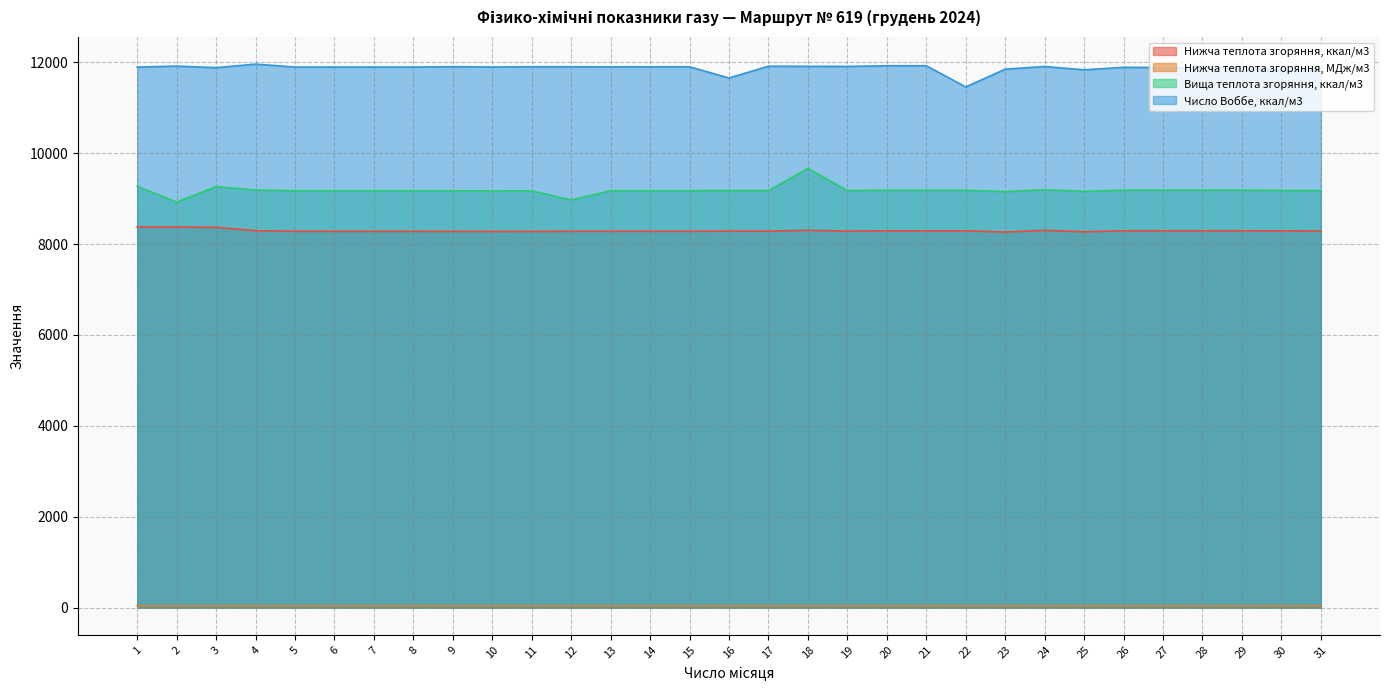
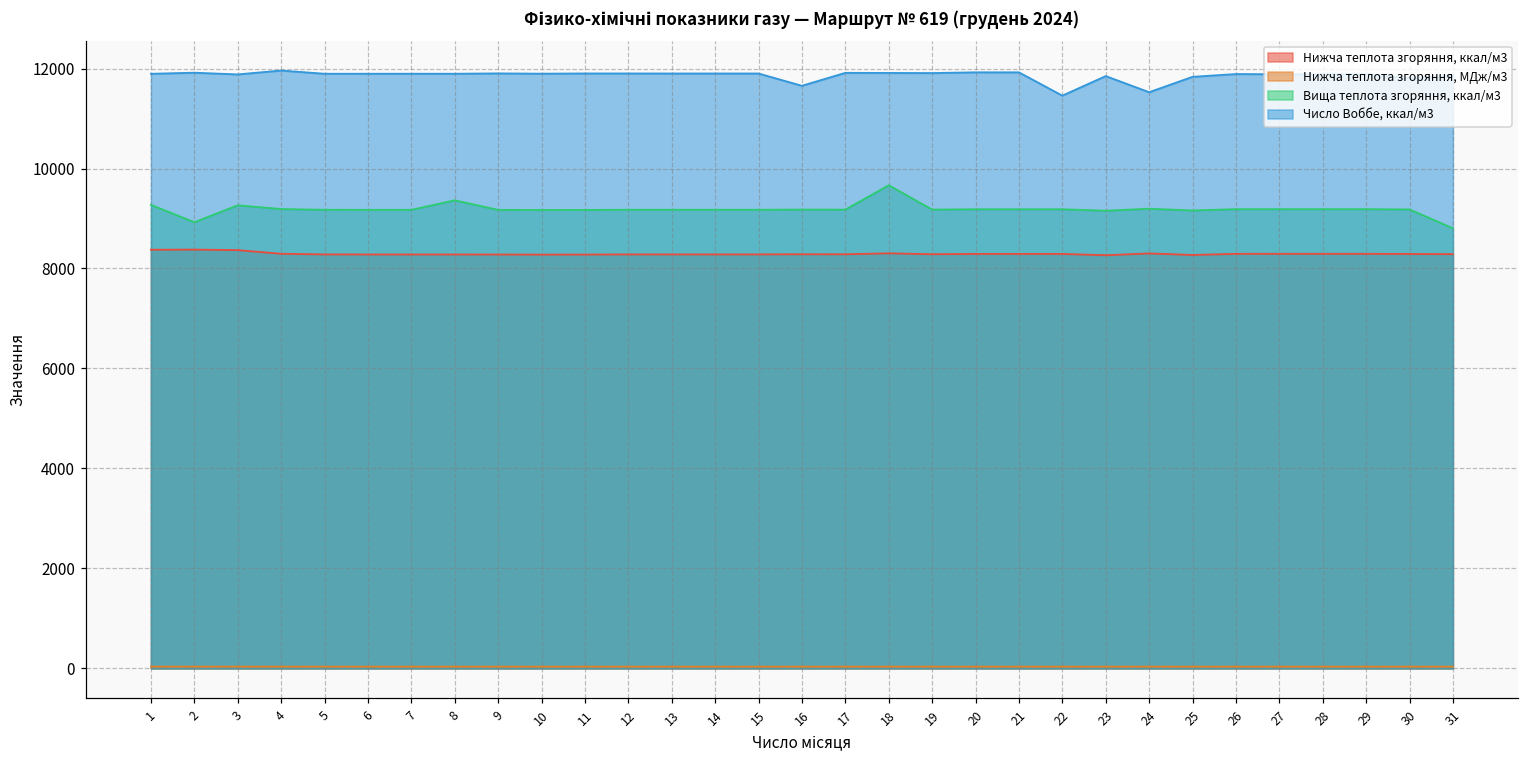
Вища теплота згоряння, ккал/м3, 8: 9200 -> 9400
Вища теплота згоряння, ккал/м3, 12: 9000 -> 9200
Число Воббе, ккал/м3, 24: 11900 -> 11500
Вища теплота згоряння, ккал/м3, 31: 9200 -> 8800
